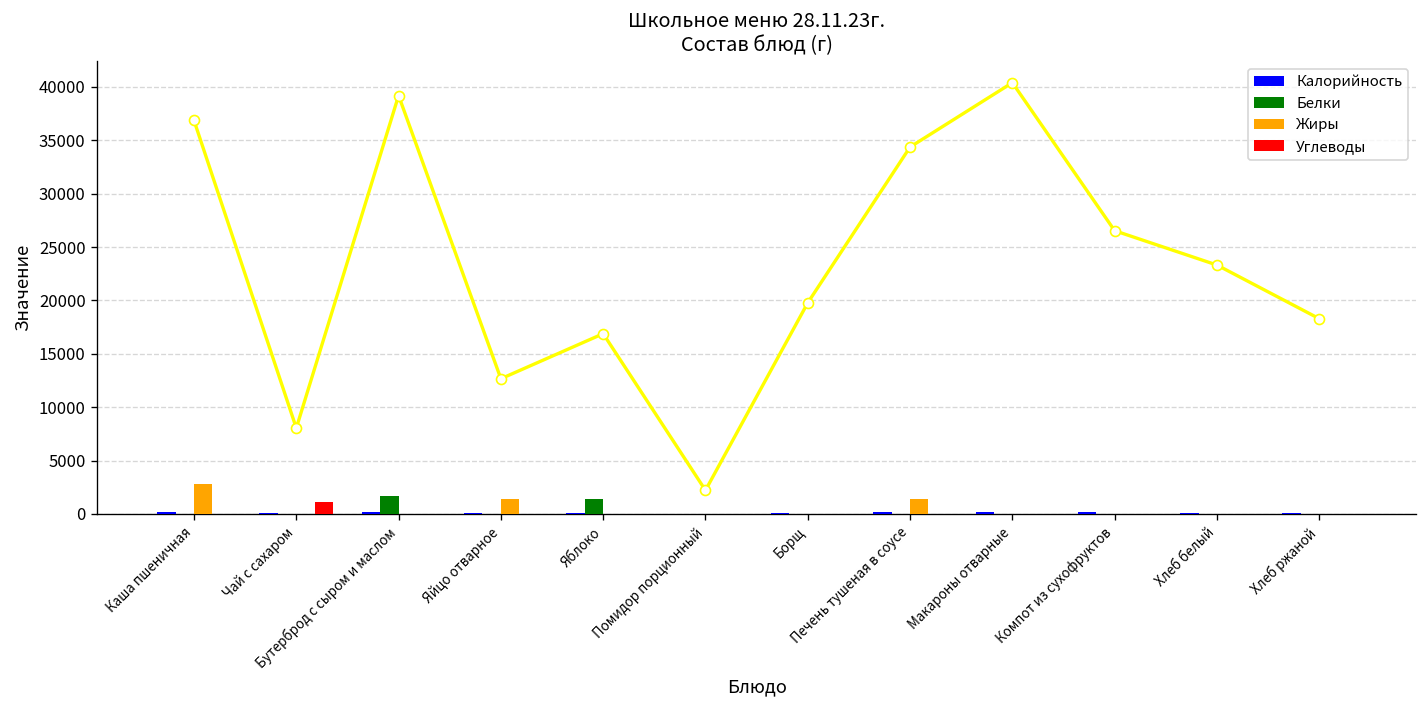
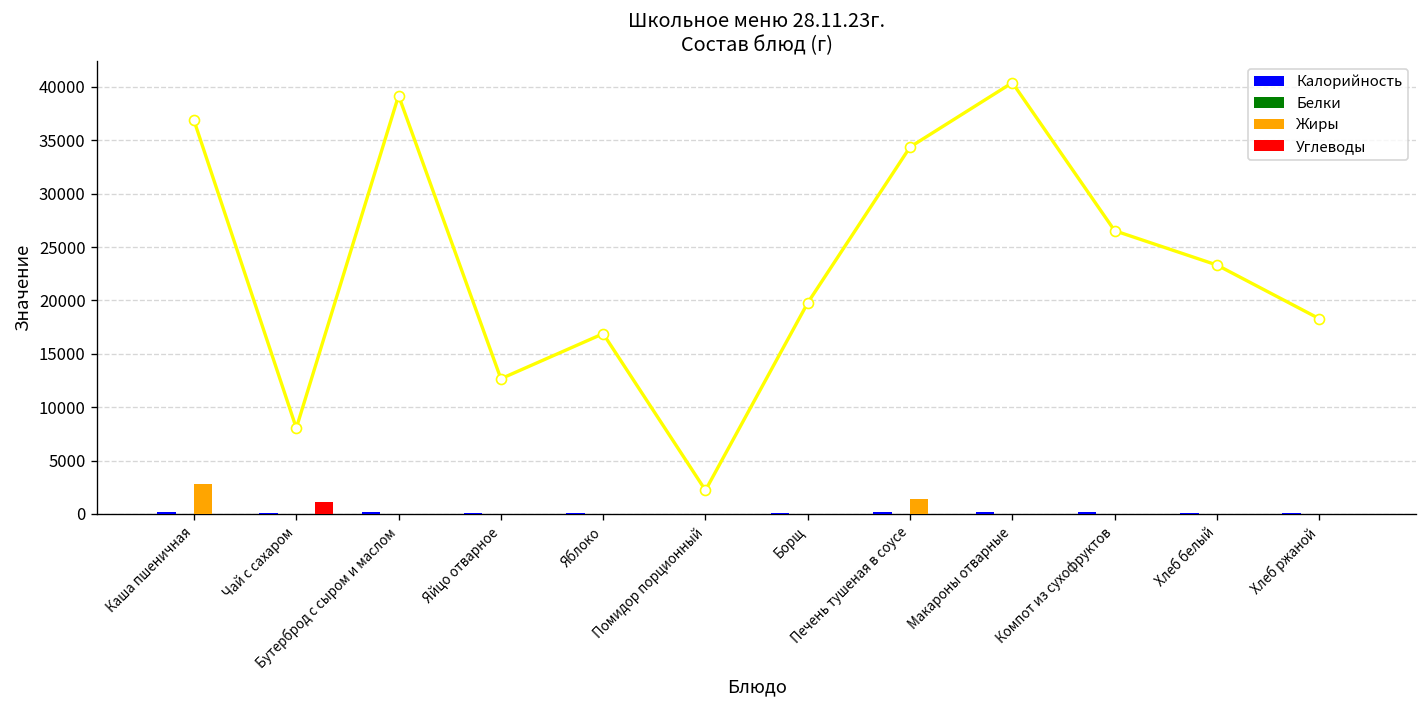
Белки, Бутерброд с сыром и маслом: 2000 -> 0
Жиры, Яйцо отварное: 1000 -> 0
Белки, Яблоко: 1000 -> 0
